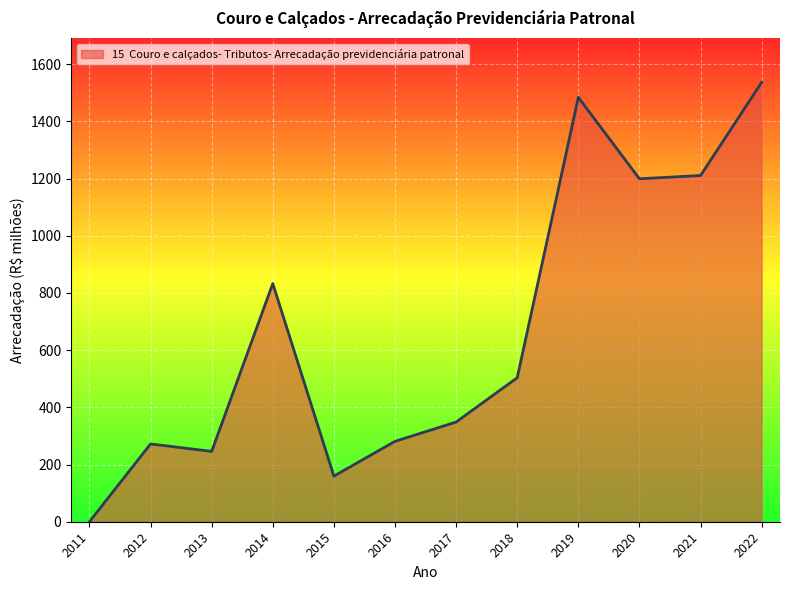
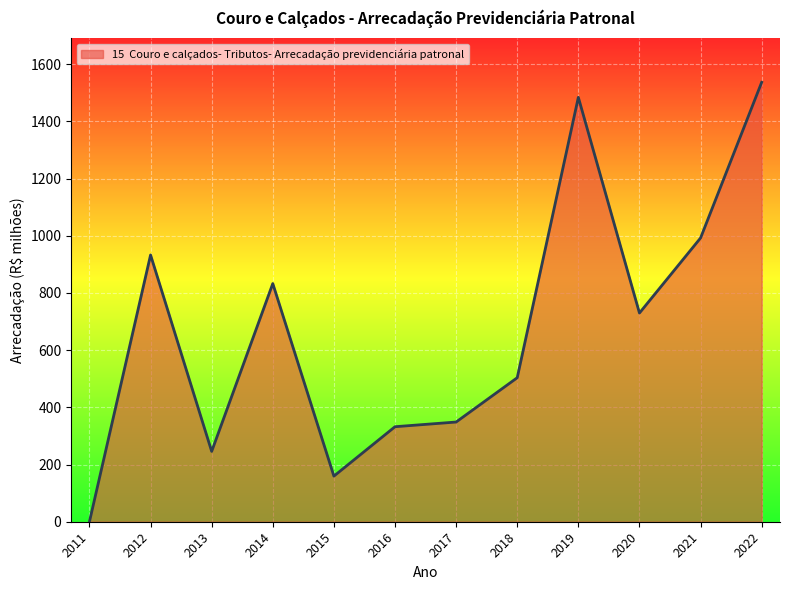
2012: 270 -> 930
2016: 280 -> 330
2020: 1200 -> 730
2021: 1210 -> 990
